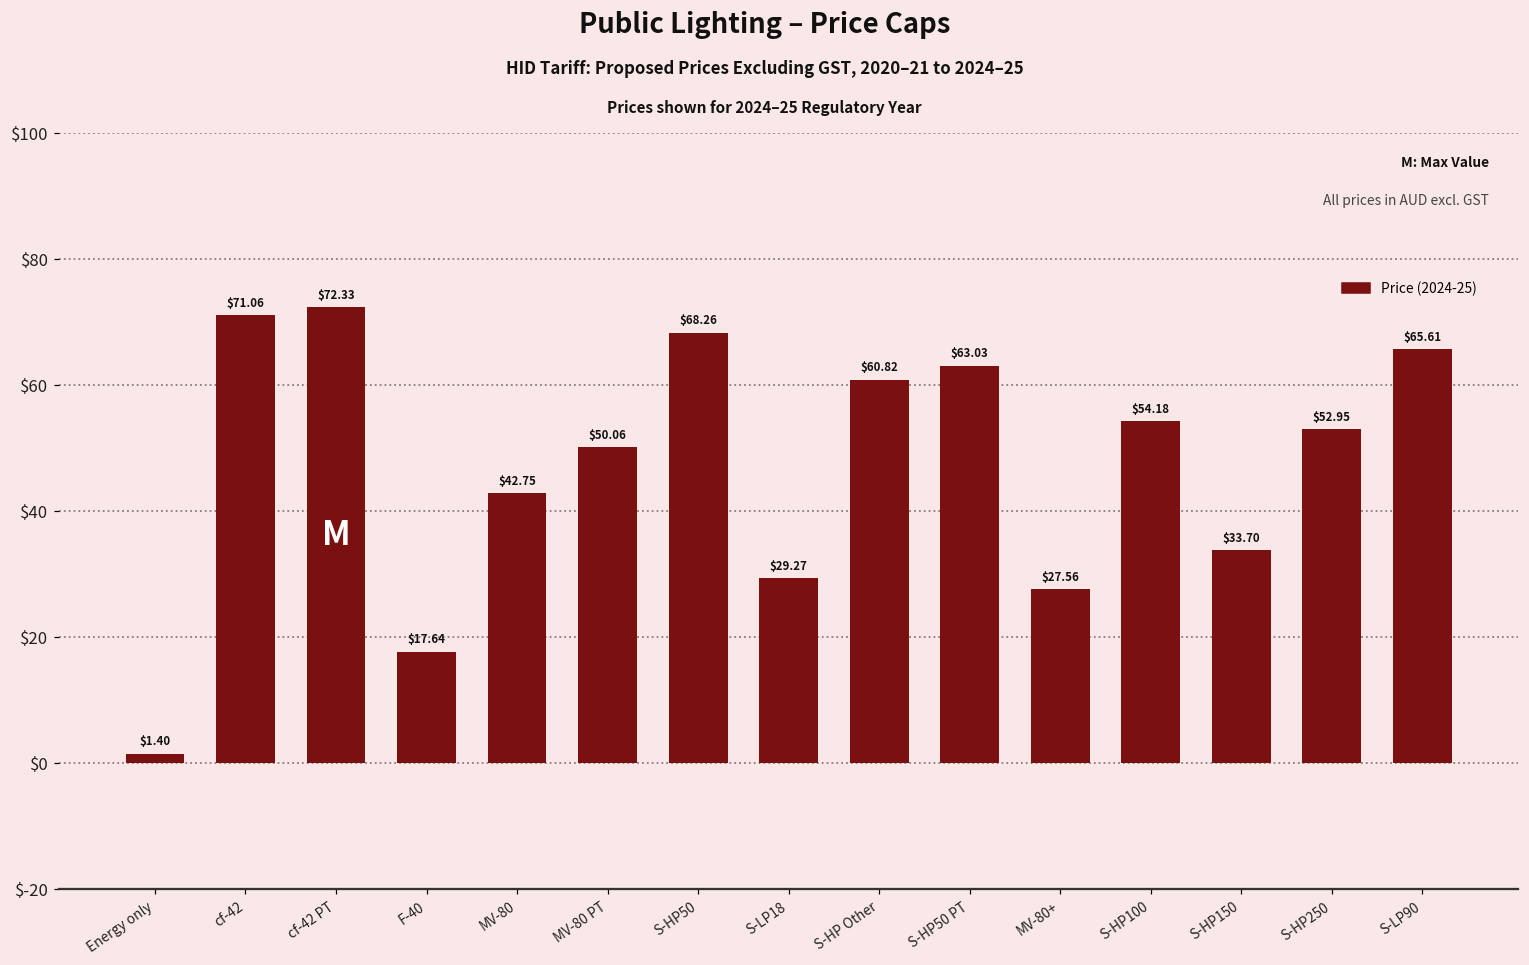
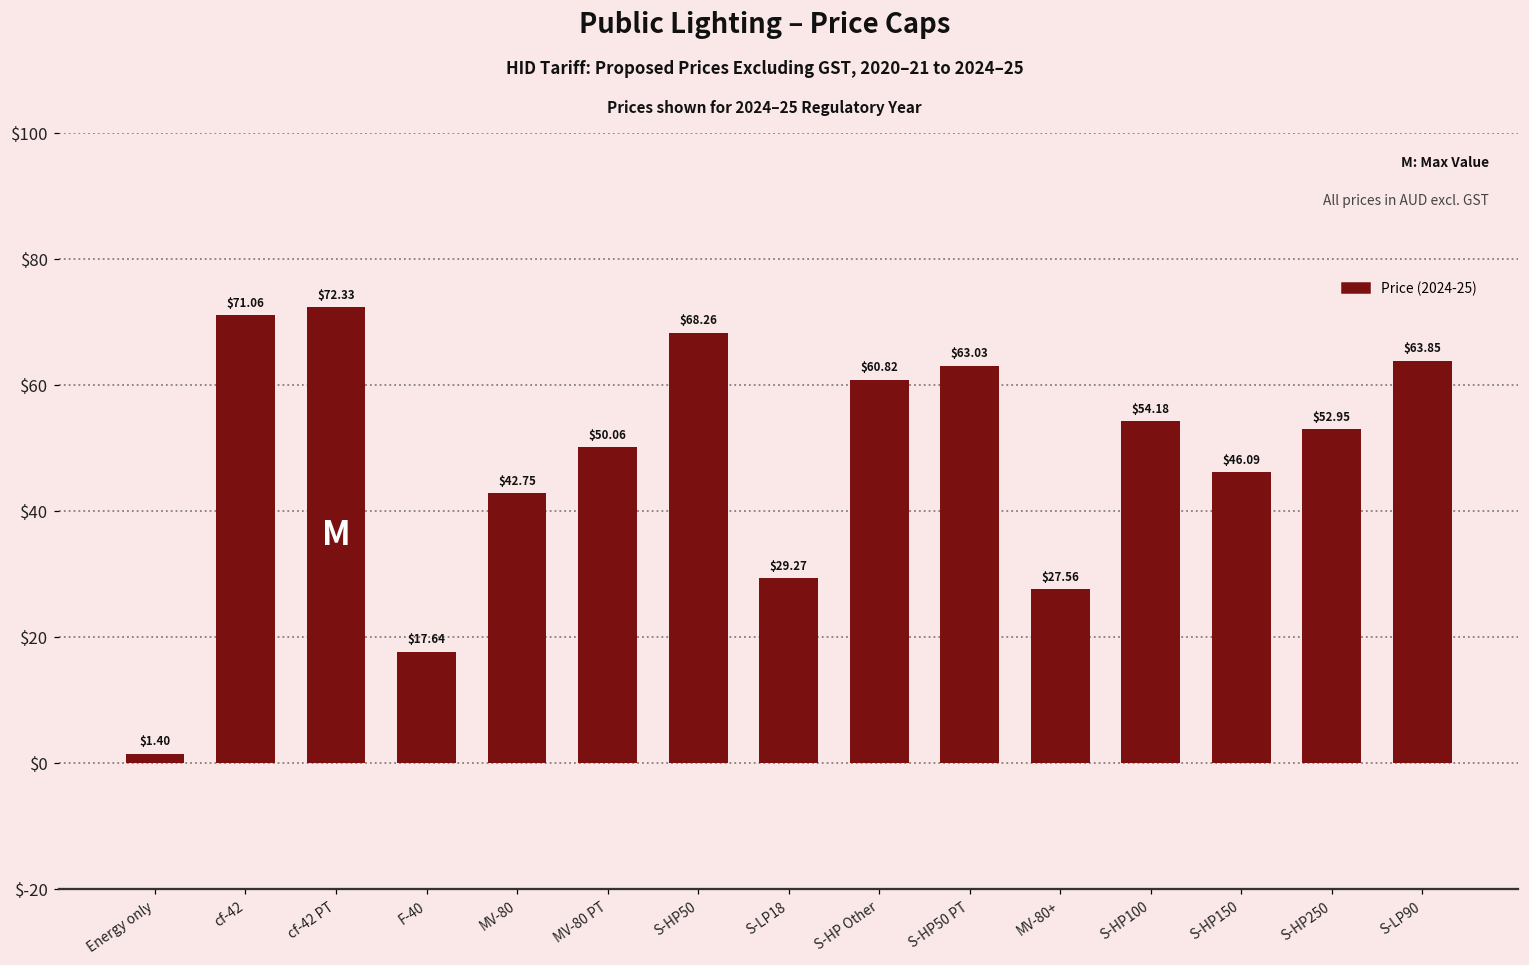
S-HP150: $33.70 -> $46.09
S-LP90: $65.61 -> $63.85
